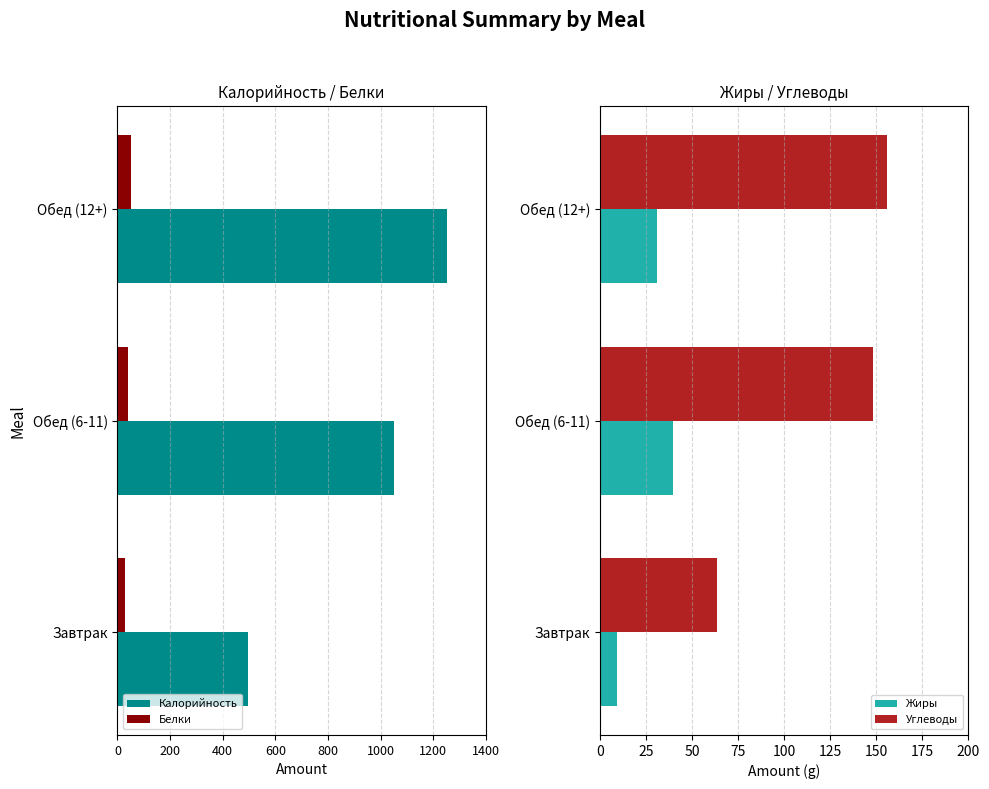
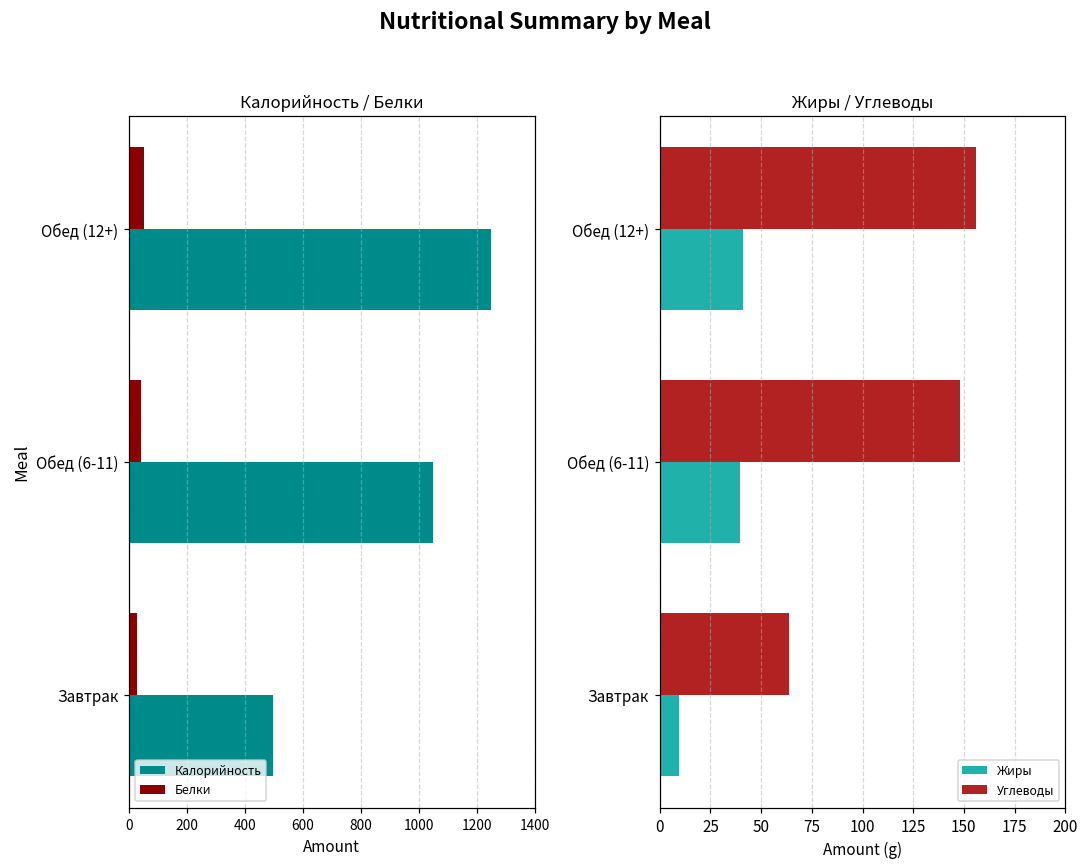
Жиры / Углеводы, Жиры, Обед (12+): 31 -> 41
